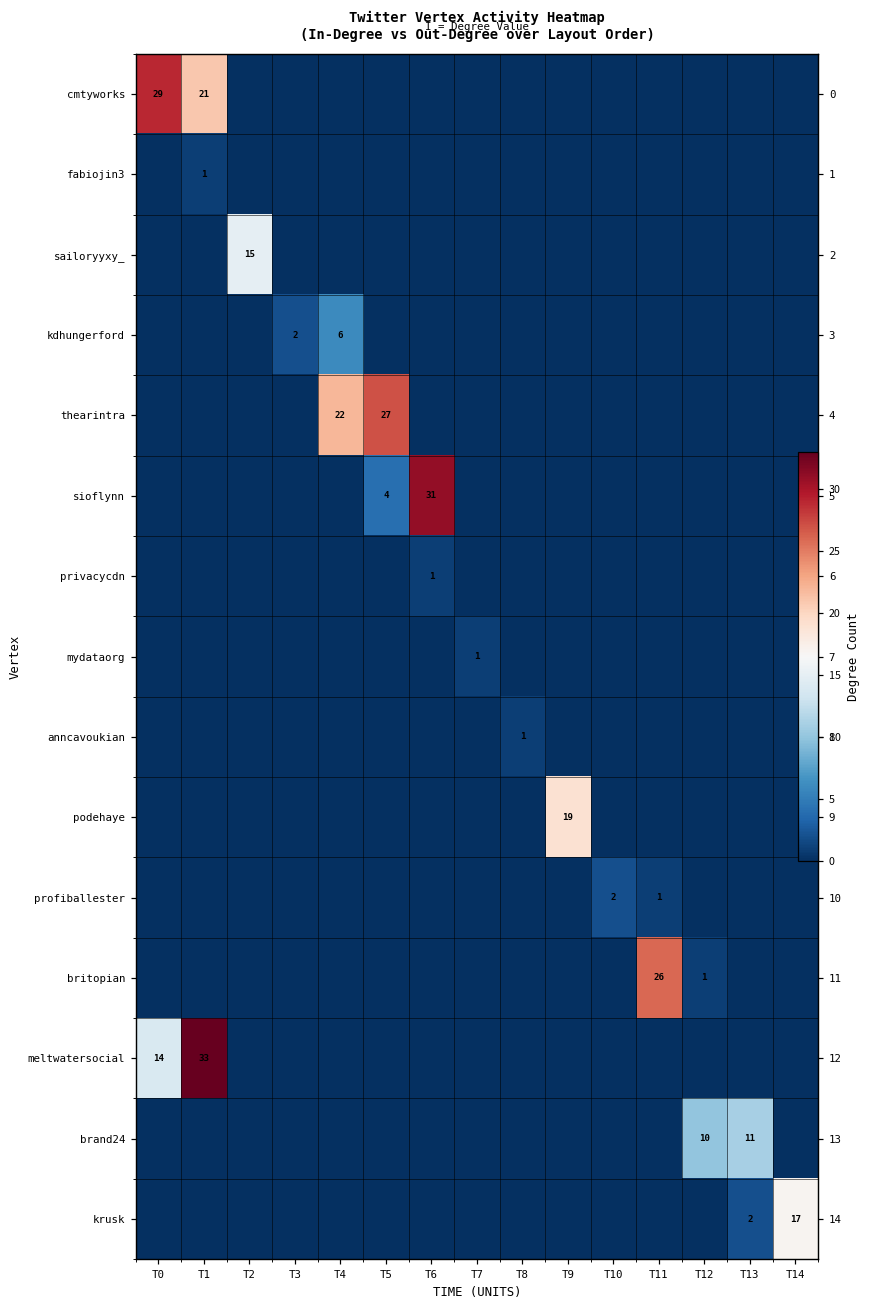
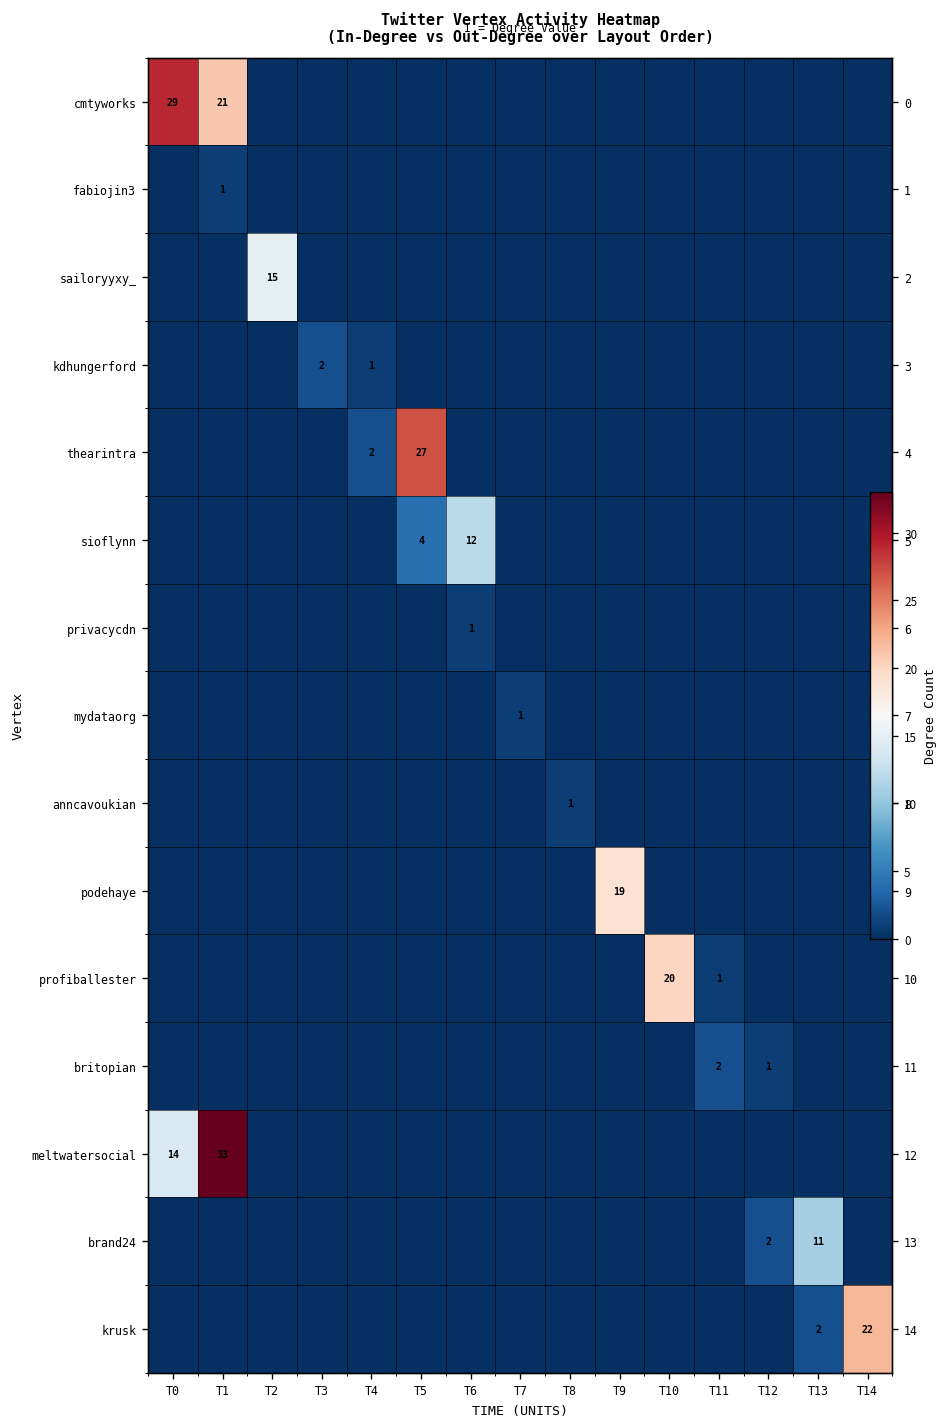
kdhungerford, T4: 6 -> 1
thearintra, T4: 22 -> 2
sioflynn, T6: 31 -> 12
profiballester, T10: 2 -> 20
britopian, T11: 26 -> 2
brand24, T12: 10 -> 2
krusk, T14: 17 -> 22
